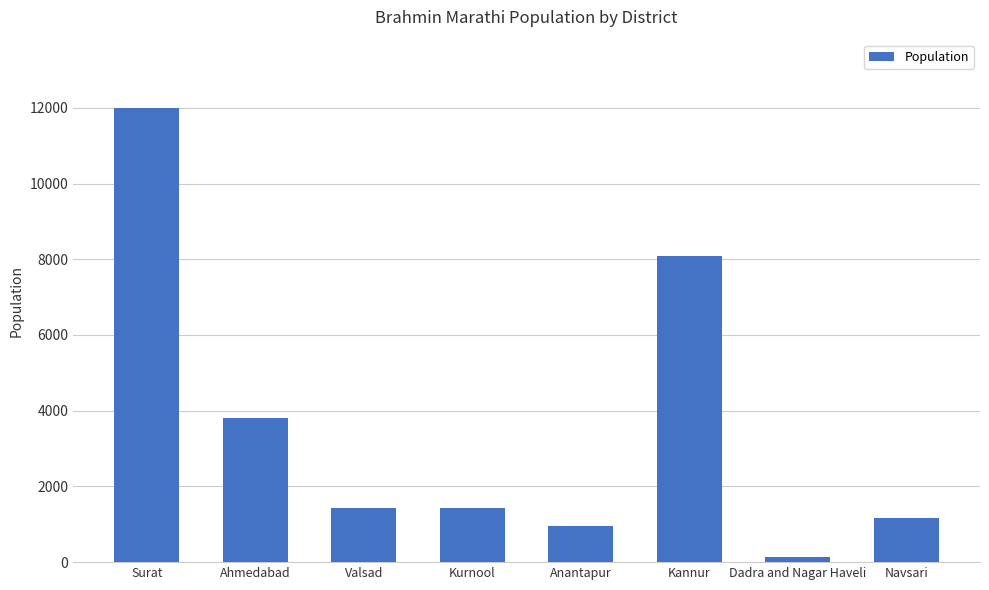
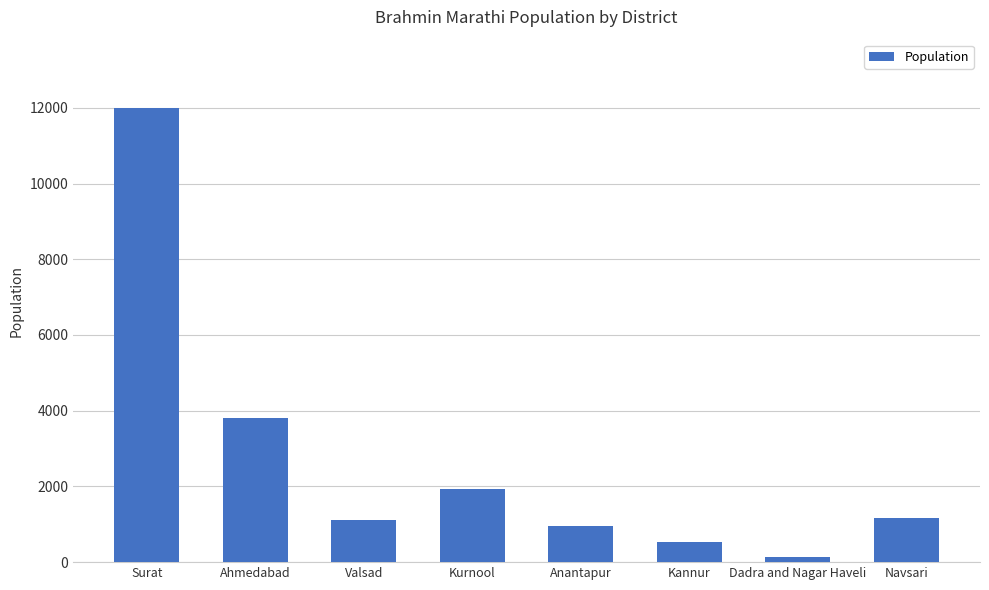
Valsad: 1400 -> 1100
Kurnool: 1400 -> 1900
Kannur: 8100 -> 500
